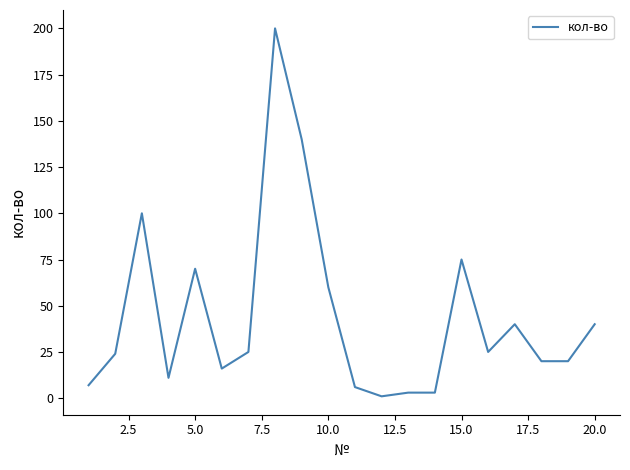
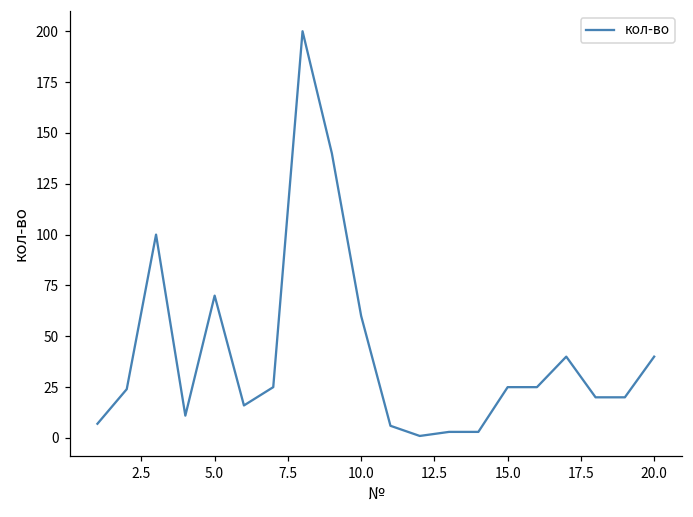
15.0: 75 -> 25
